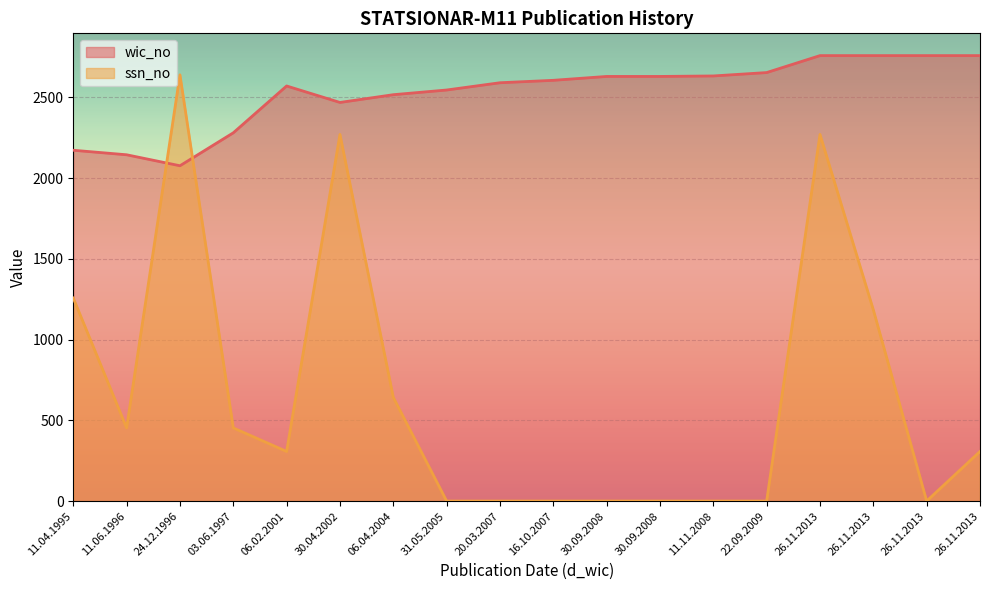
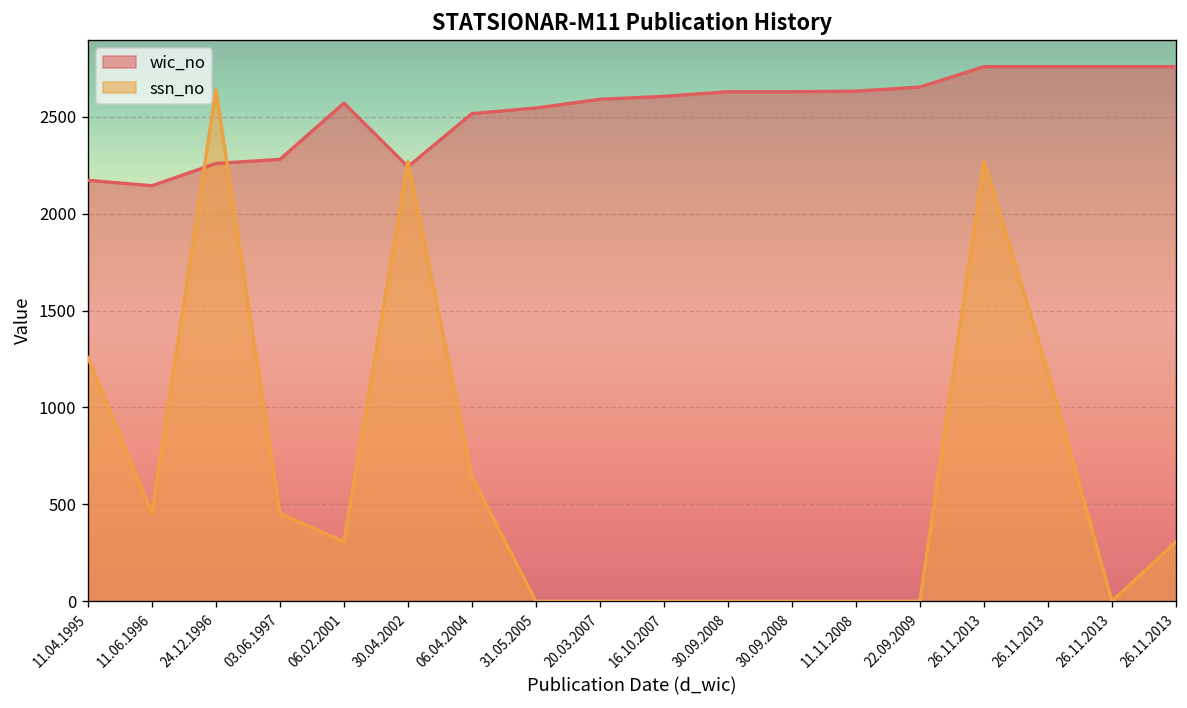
wic_no, 24.12.1996: 2080 -> 2260
wic_no, 30.04.2002: 2470 -> 2240
